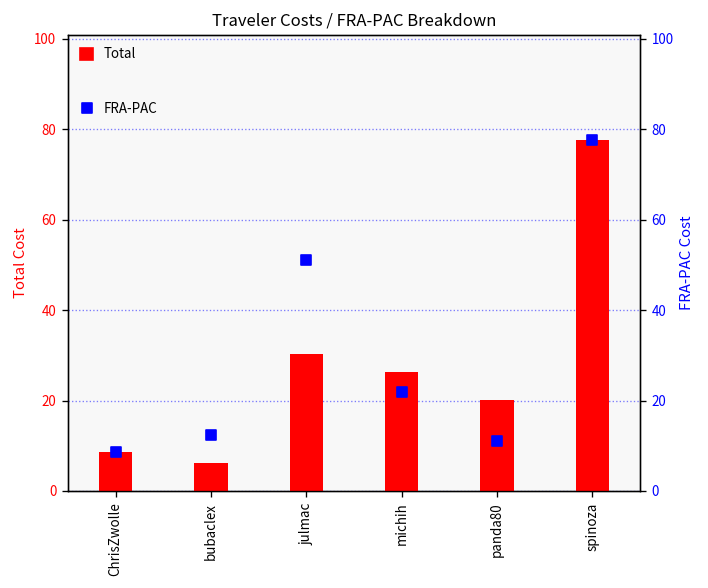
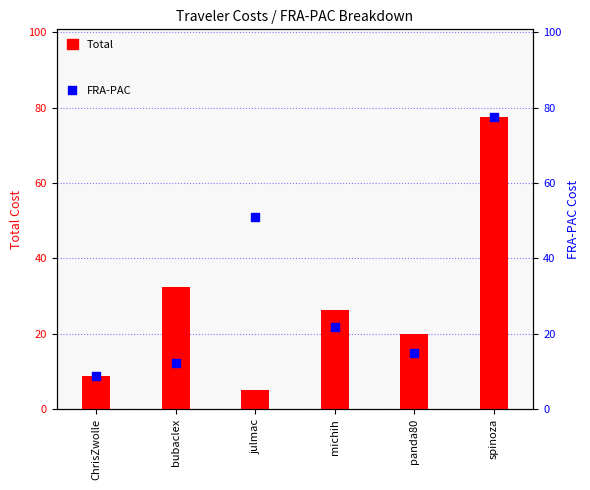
Total, bubaclex: 6 -> 33
Total, julmac: 30 -> 5
FRA-PAC, panda80: 11 -> 15
